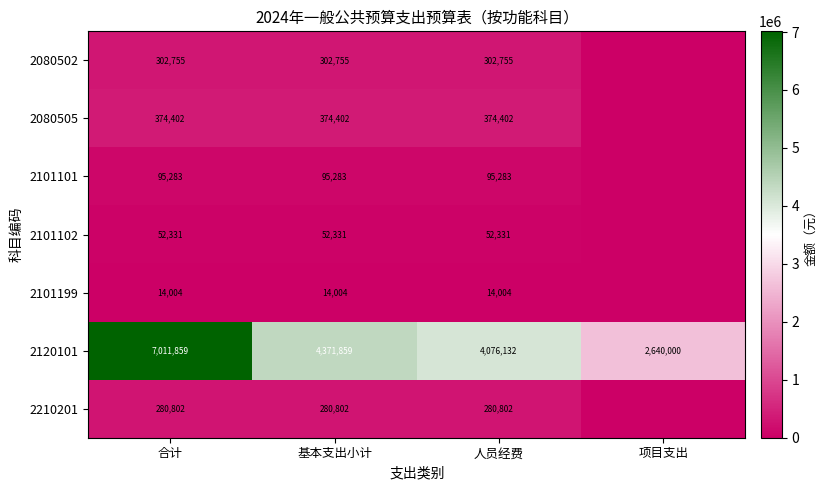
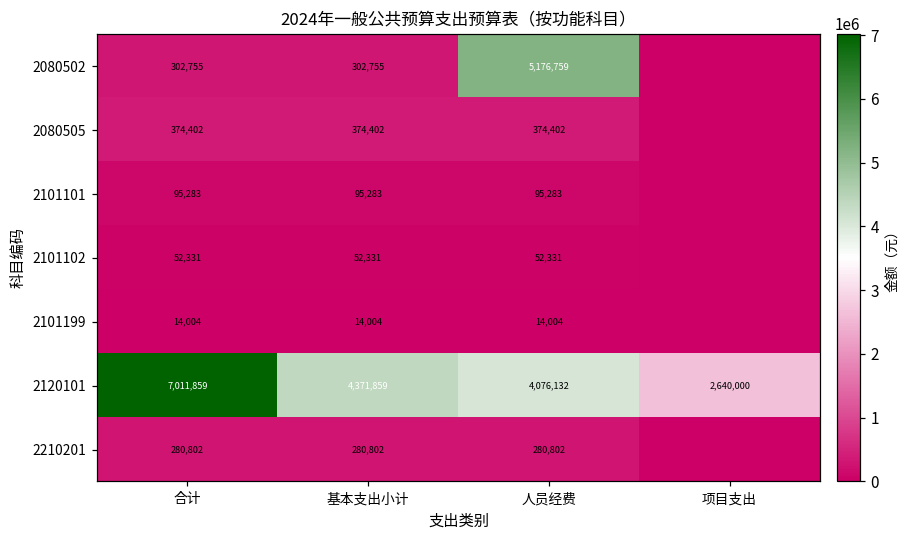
2080502, 人员经费: 302,755 -> 5,176,759
